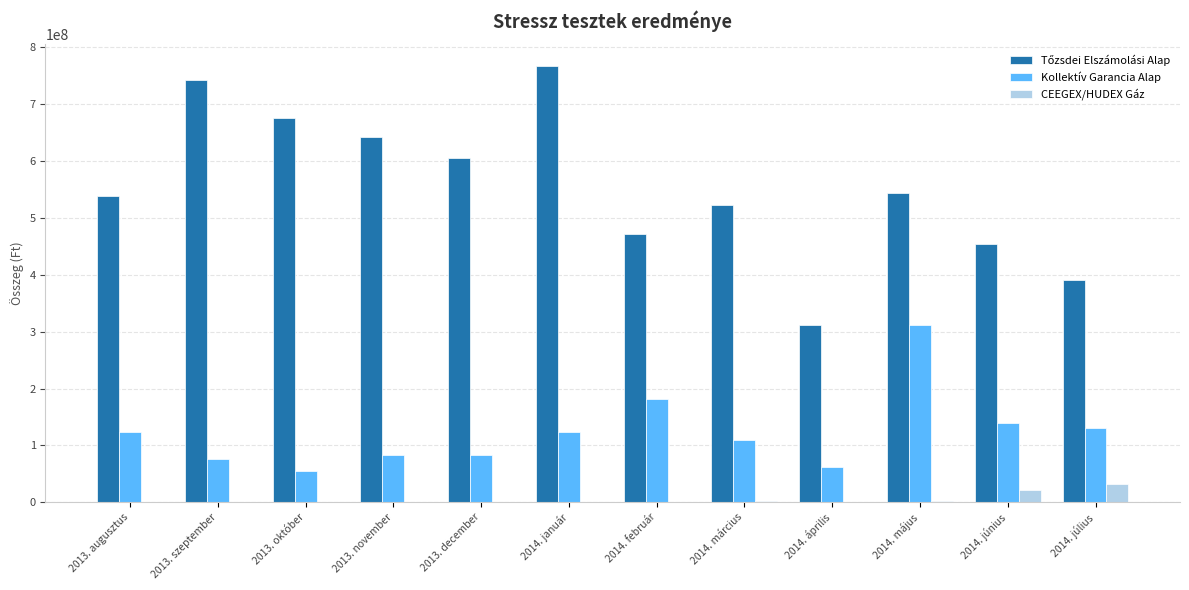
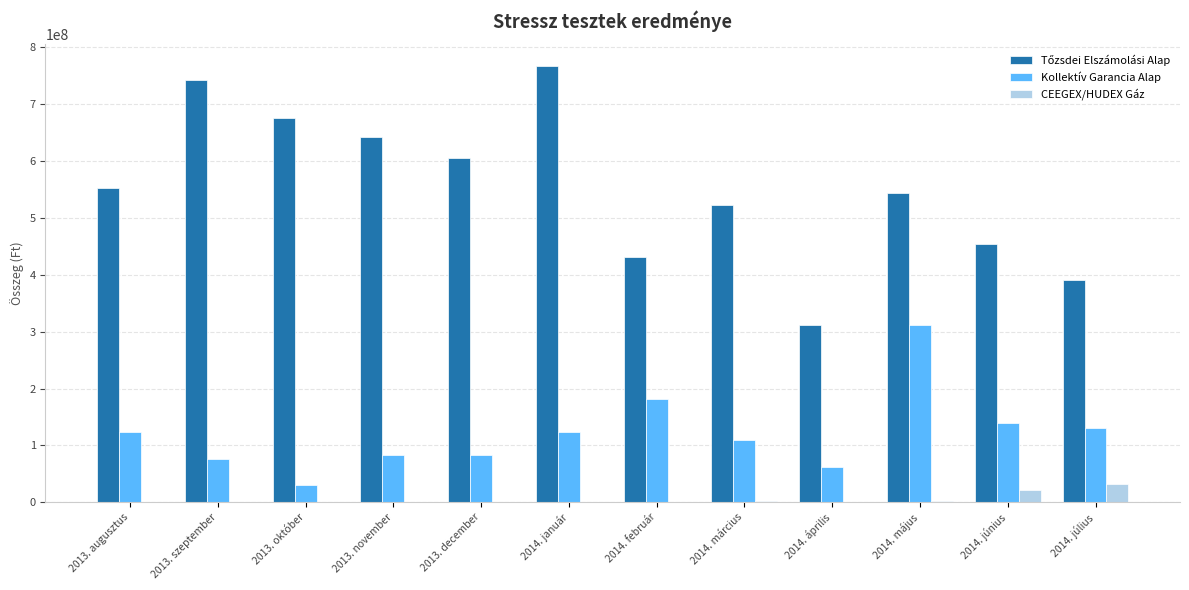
Tőzsdei Elszámolási Alap, 2013. augusztus: 540000000 -> 550000000
Kollektív Garancia Alap, 2013. október: 50000000 -> 30000000
Tőzsdei Elszámolási Alap, 2014. február: 470000000 -> 430000000
